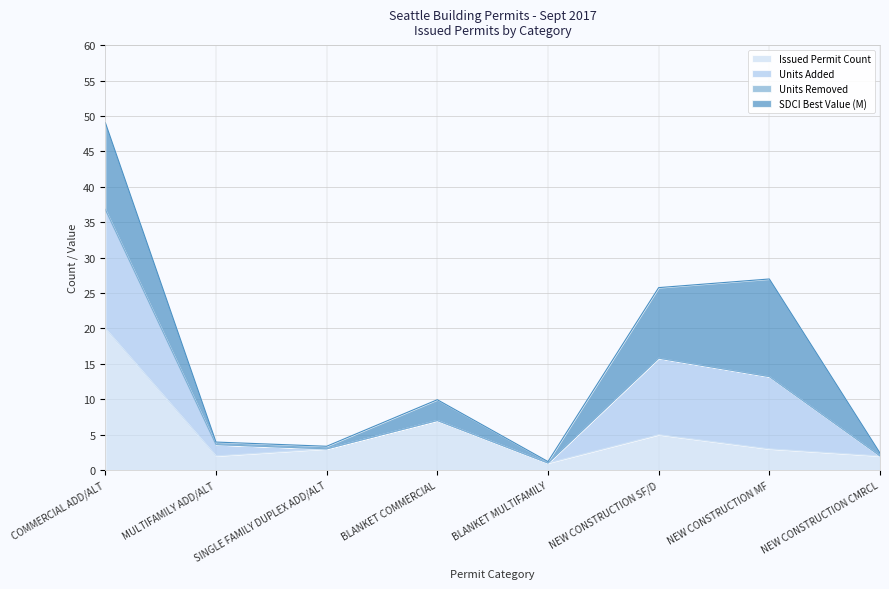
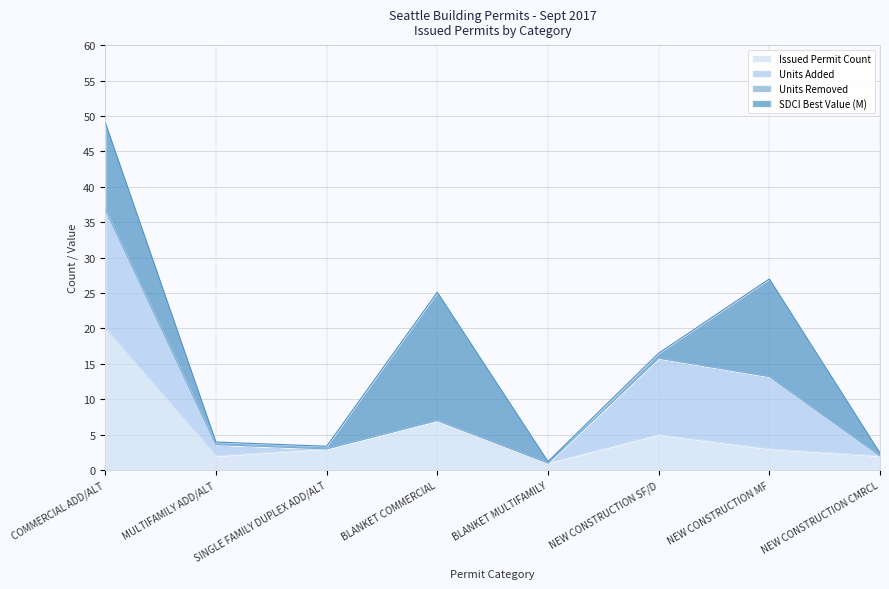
SDCI Best Value (M), BLANKET COMMERCIAL: 3 -> 18
SDCI Best Value (M), NEW CONSTRUCTION SF/D: 10 -> 1
